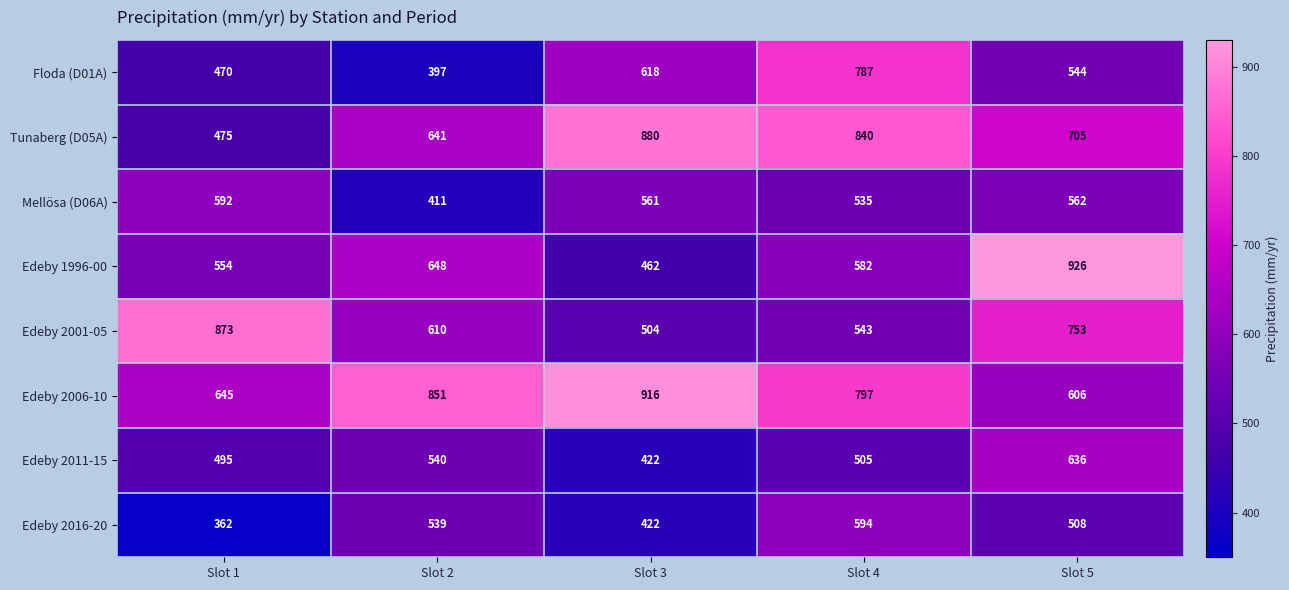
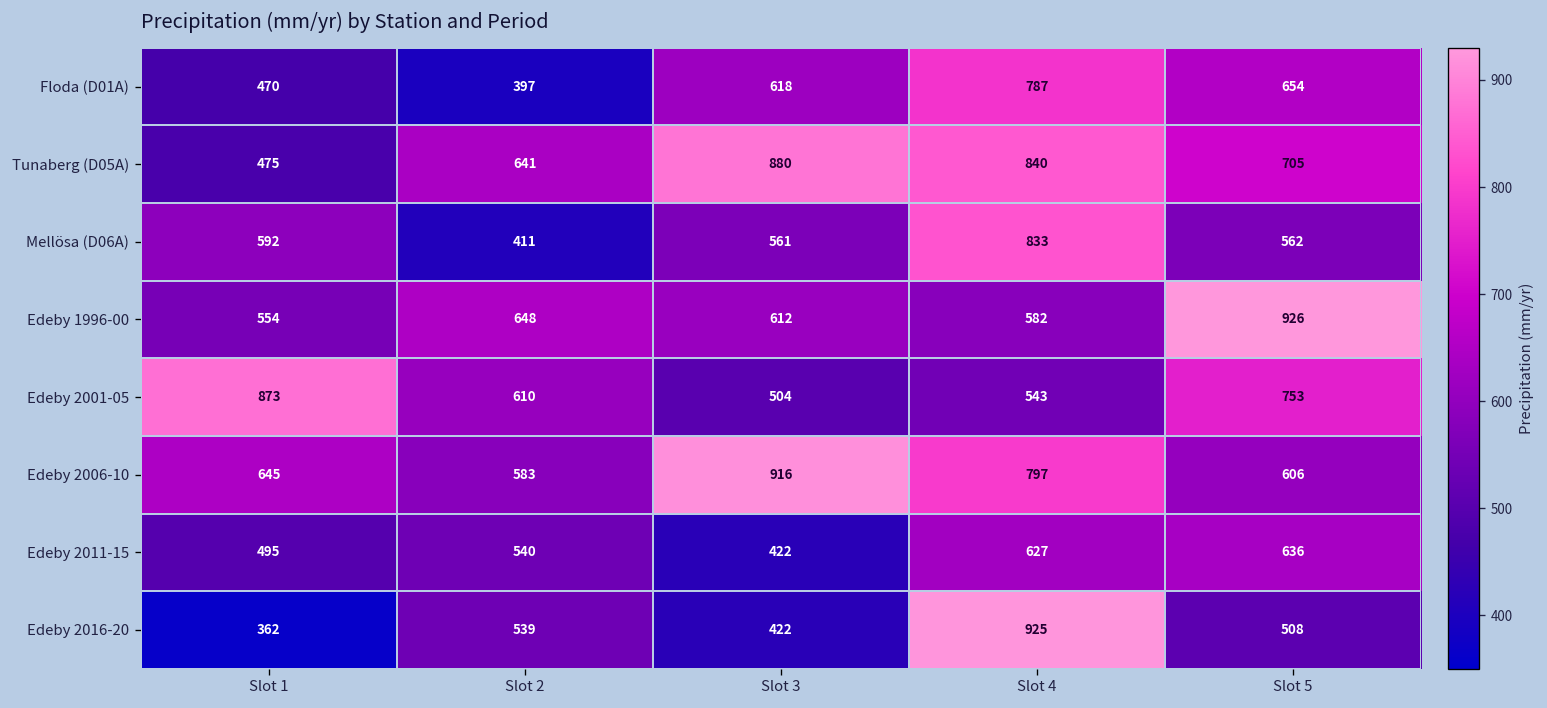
Floda (D01A), Slot 5: 544 -> 654
Mellösa (D06A), Slot 4: 535 -> 833
Edeby 1996-00, Slot 3: 462 -> 612
Edeby 2006-10, Slot 2: 851 -> 583
Edeby 2011-15, Slot 4: 505 -> 627
Edeby 2016-20, Slot 4: 594 -> 925
